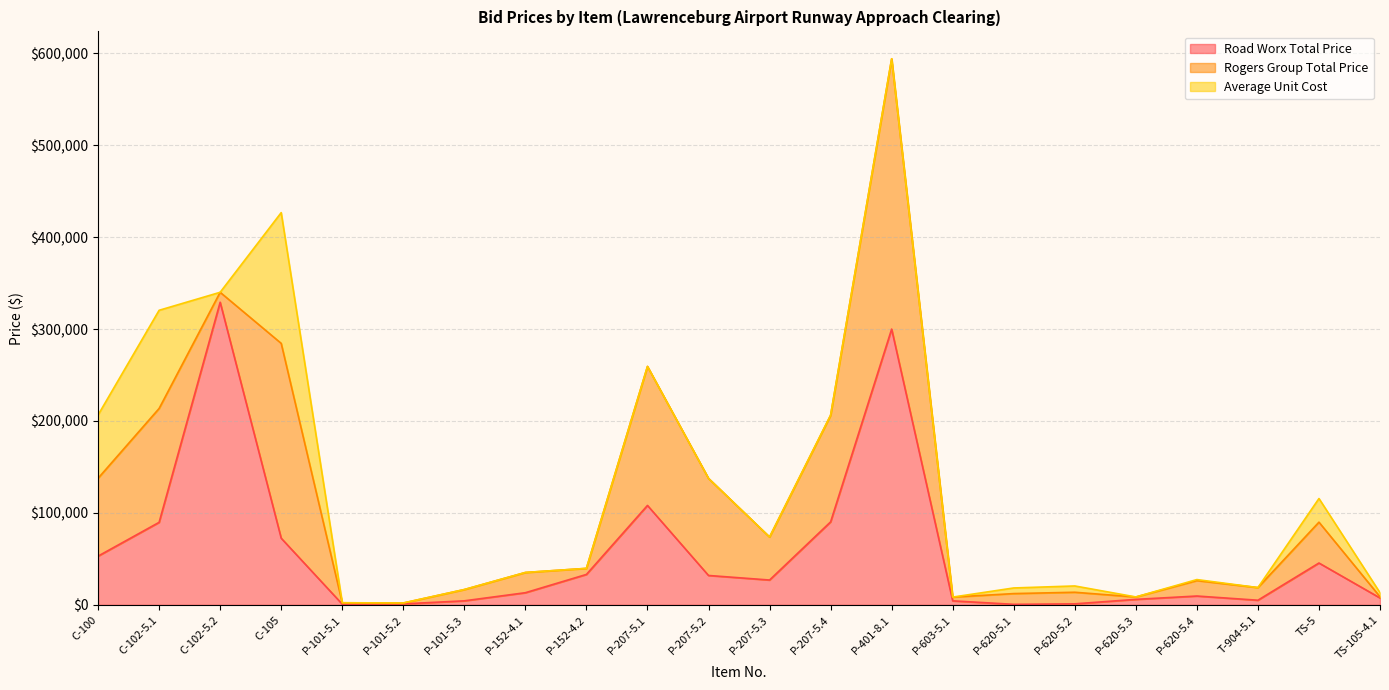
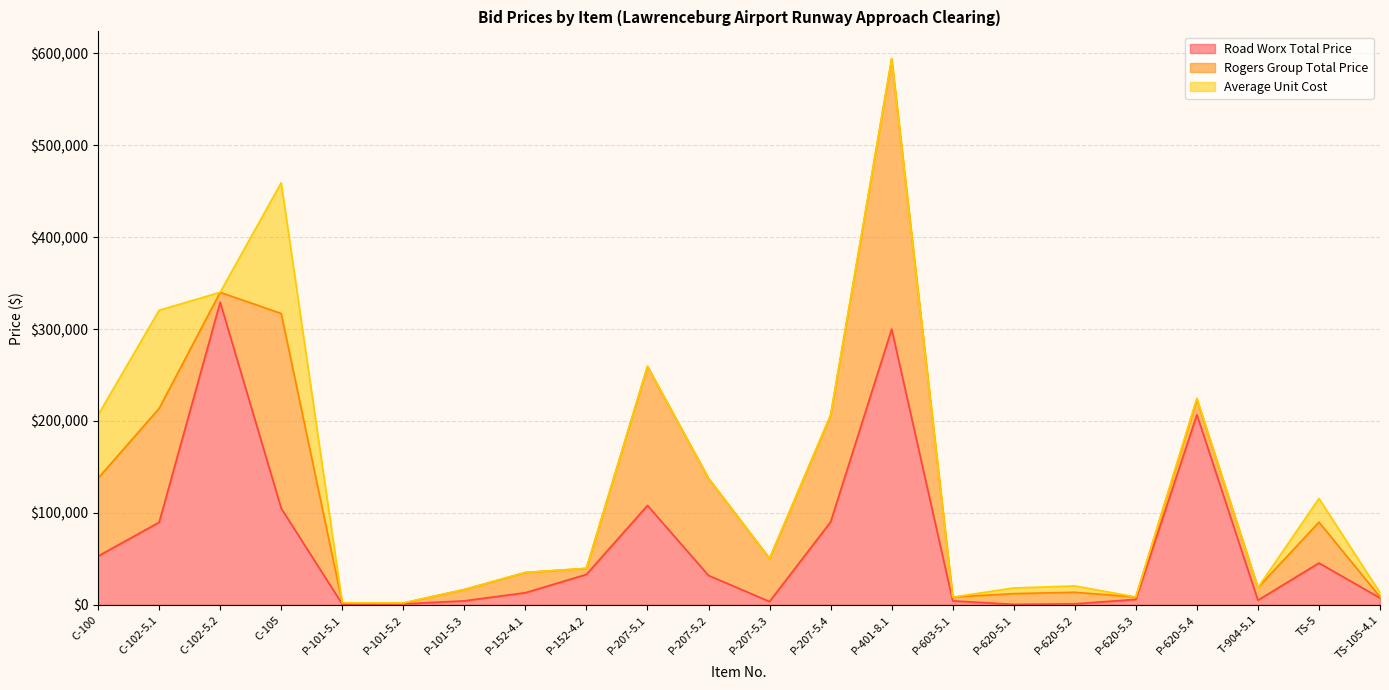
Road Worx Total Price, C-105: $70,000 -> $110,000
Road Worx Total Price, P-207-5.3: $30,000 -> $0
Road Worx Total Price, P-620-5.4: $10,000 -> $210,000
